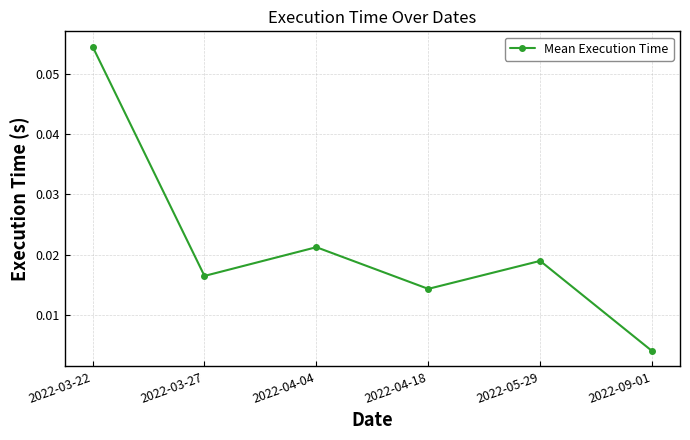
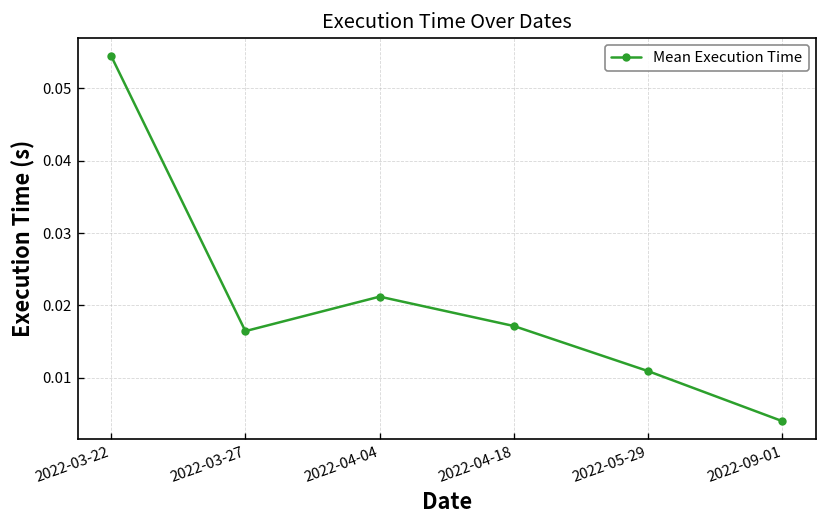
2022-04-18: 0.014 -> 0.017
2022-05-29: 0.019 -> 0.011
